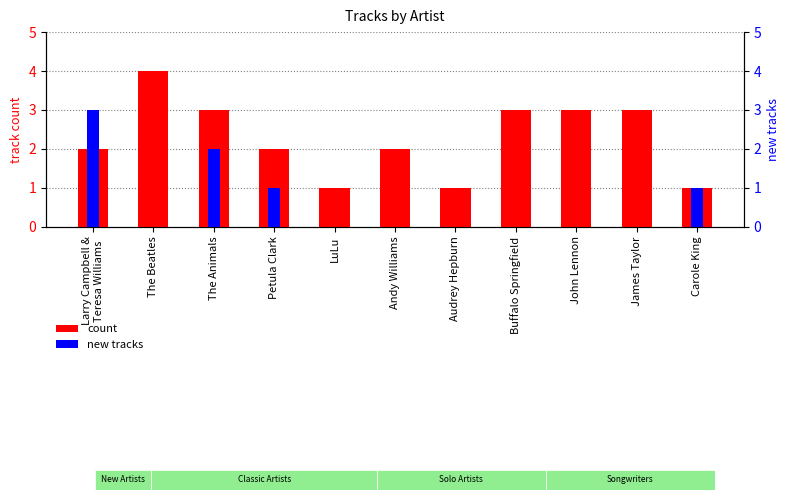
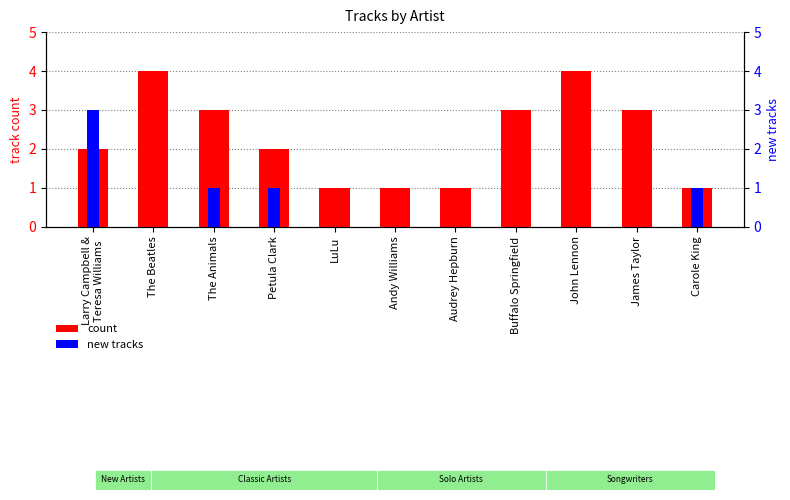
new tracks, The Animals: 2 -> 1
count, Andy Williams: 2 -> 1
count, John Lennon: 3 -> 4
